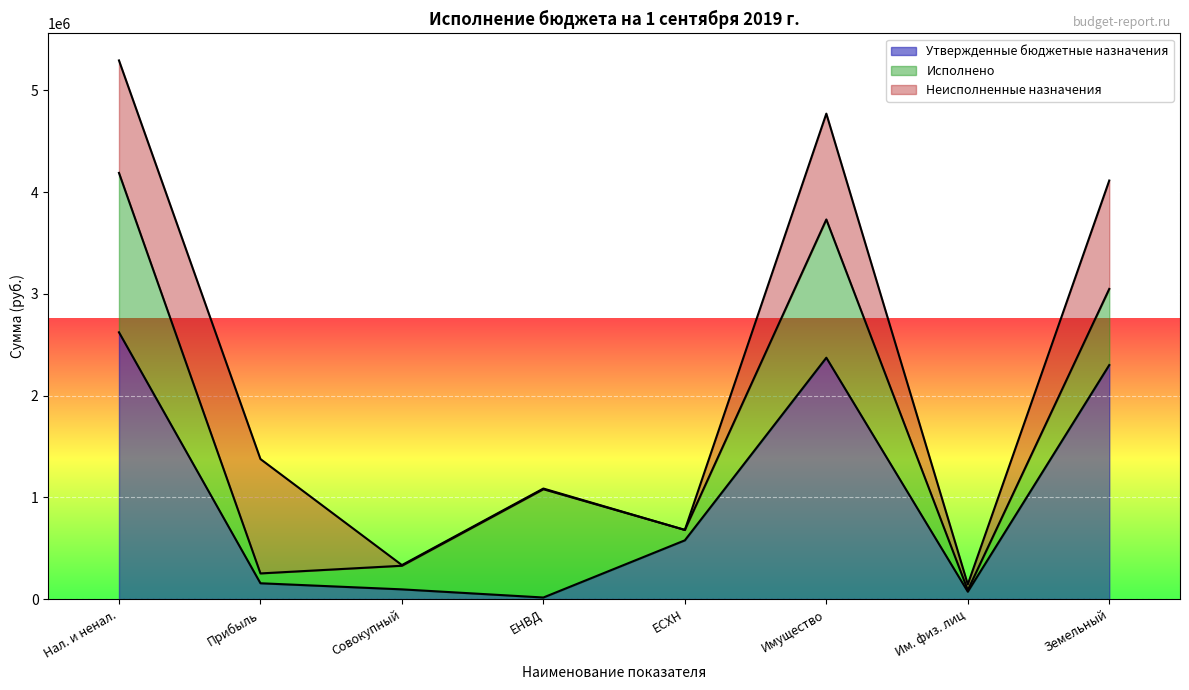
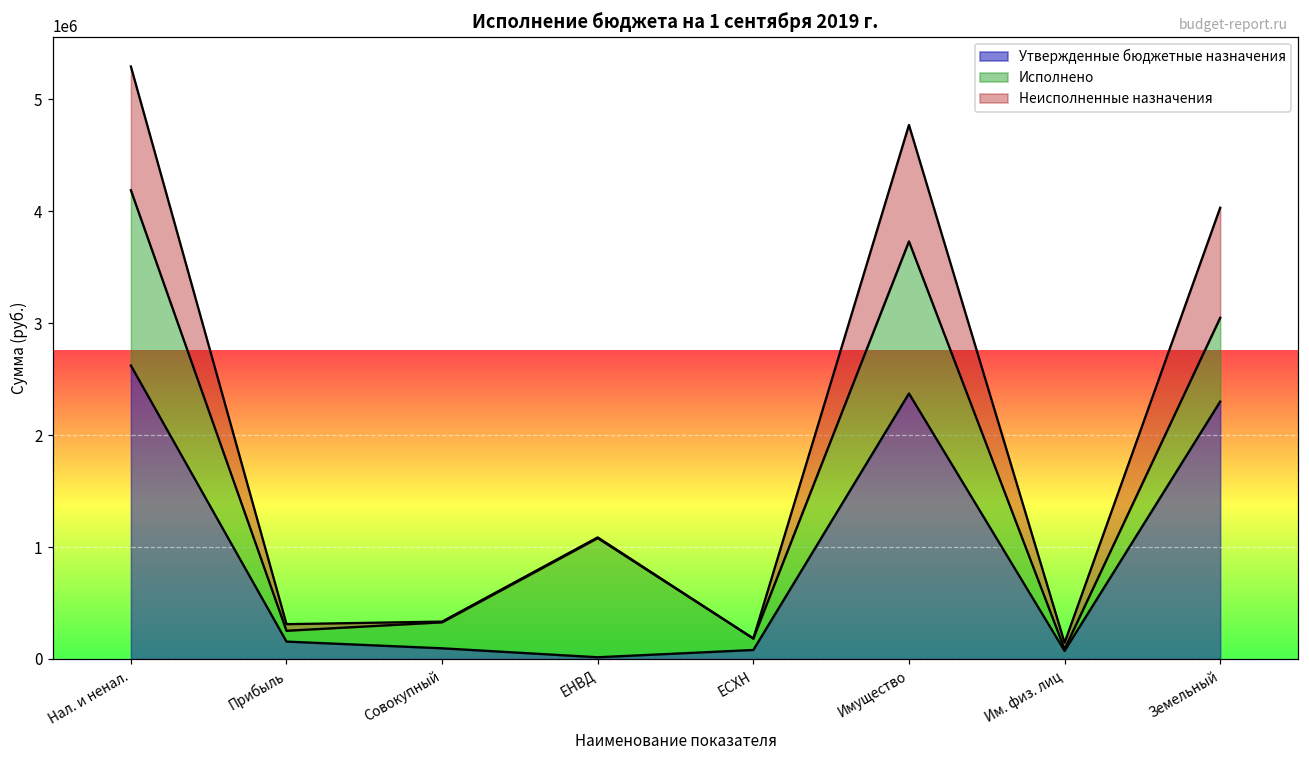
Неисполненные назначения, Прибыль: 1120000 -> 60000
Утвержденные бюджетные назначения, ЕСХН: 580000 -> 80000
Неисполненные назначения, Земельный: 1070000 -> 980000
